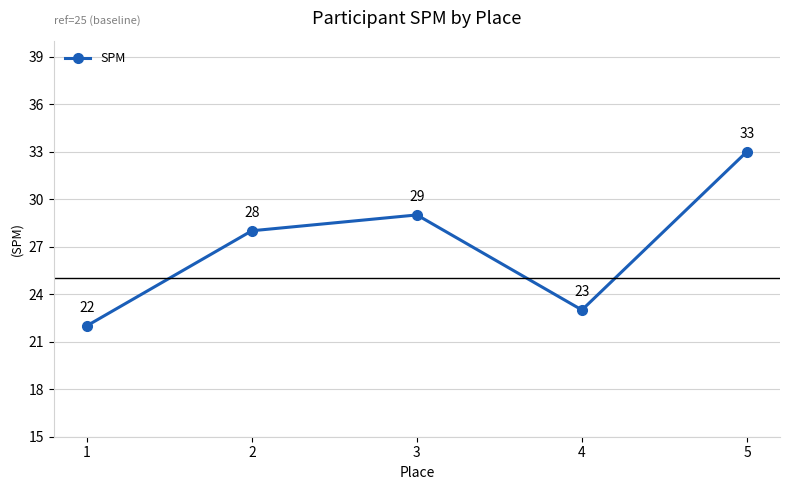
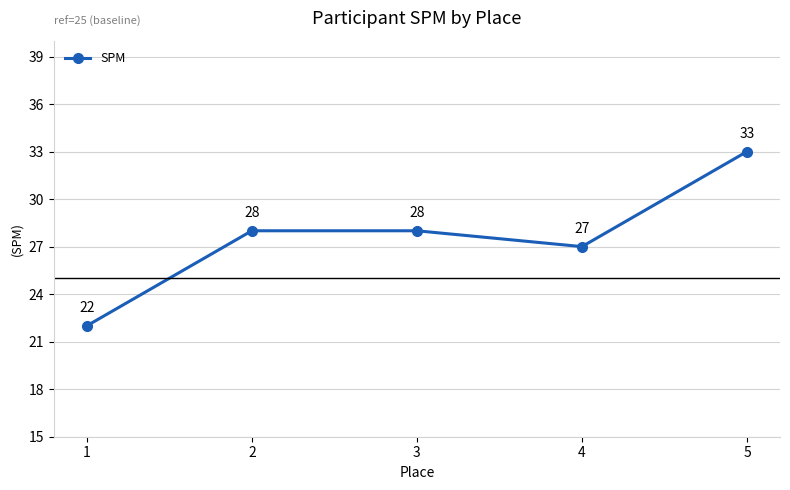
3: 29 -> 28
4: 23 -> 27
